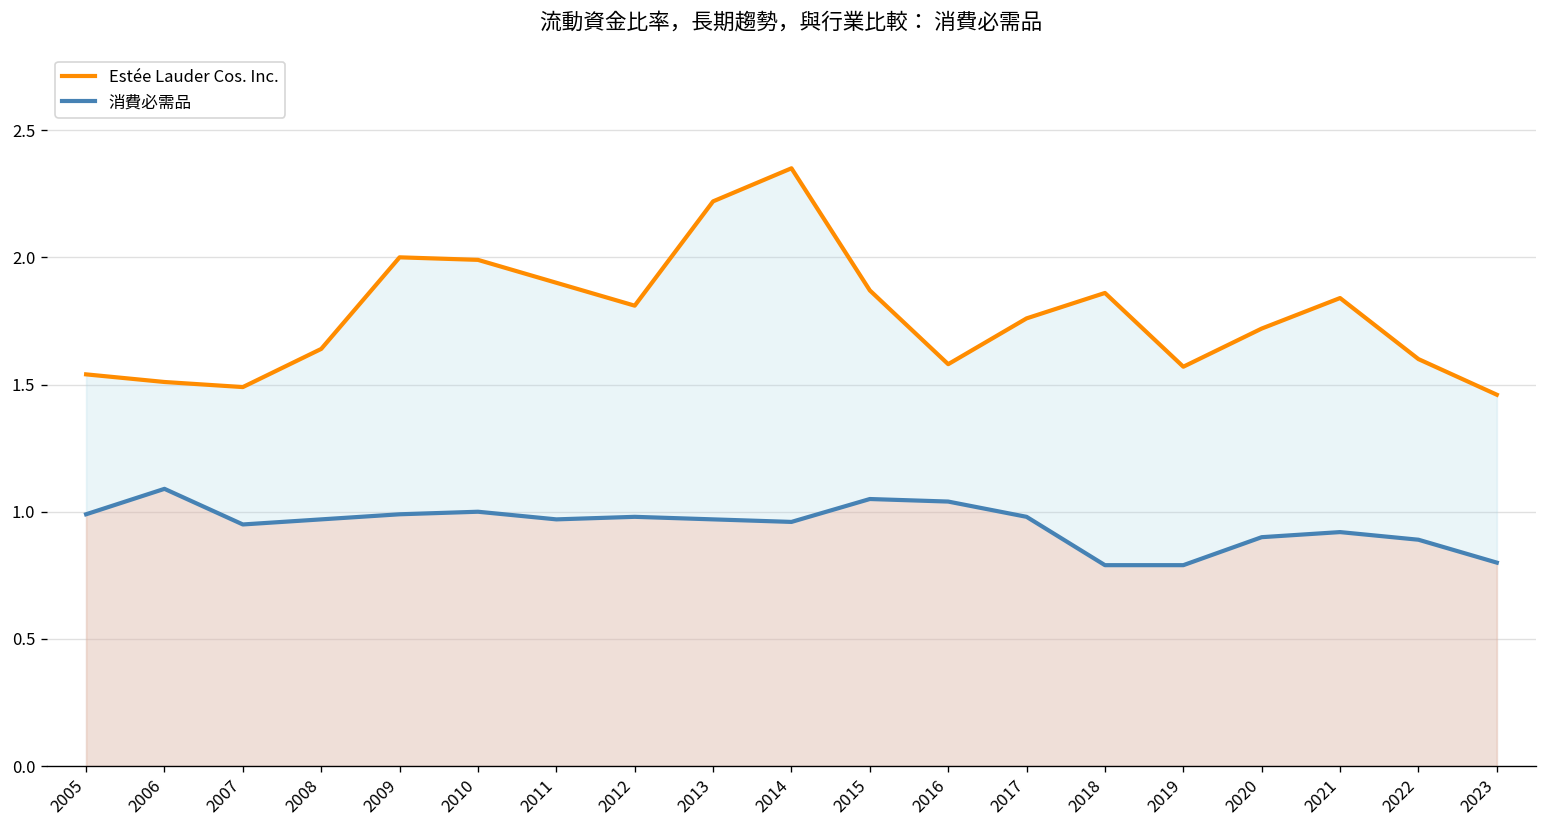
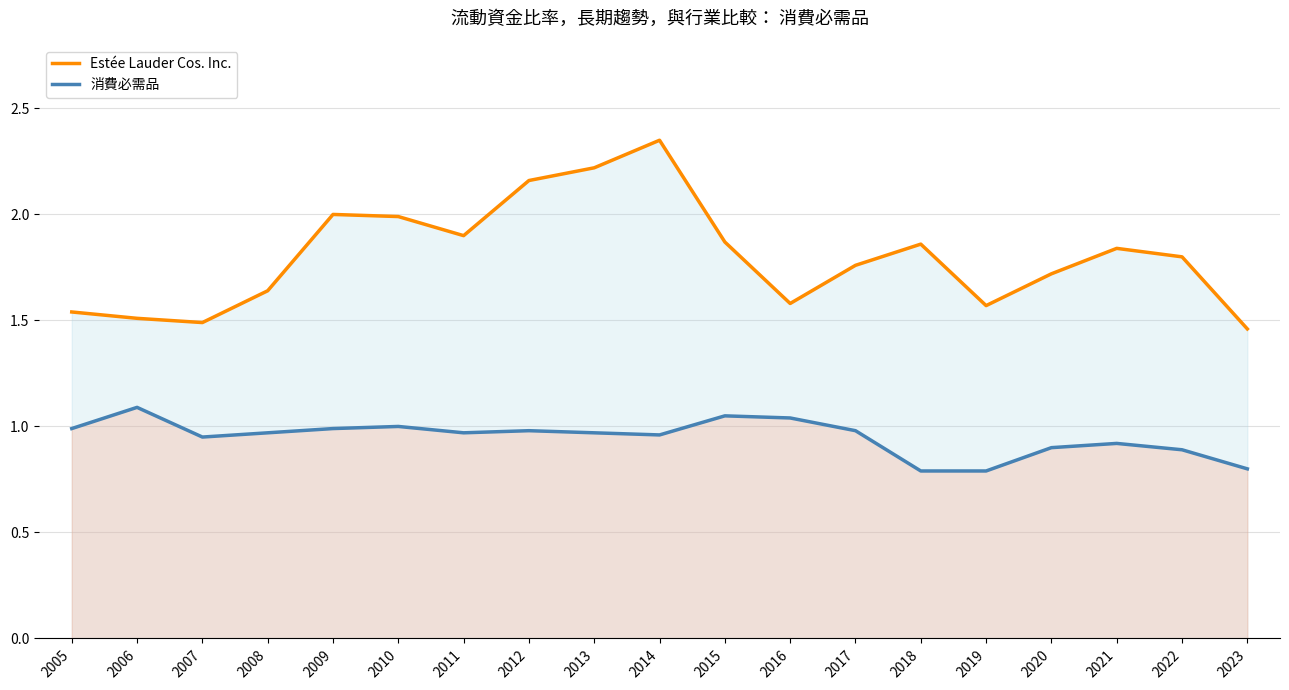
Estée Lauder Cos. Inc., 2012: 1.81 -> 2.16
Estée Lauder Cos. Inc., 2022: 1.6 -> 1.8
